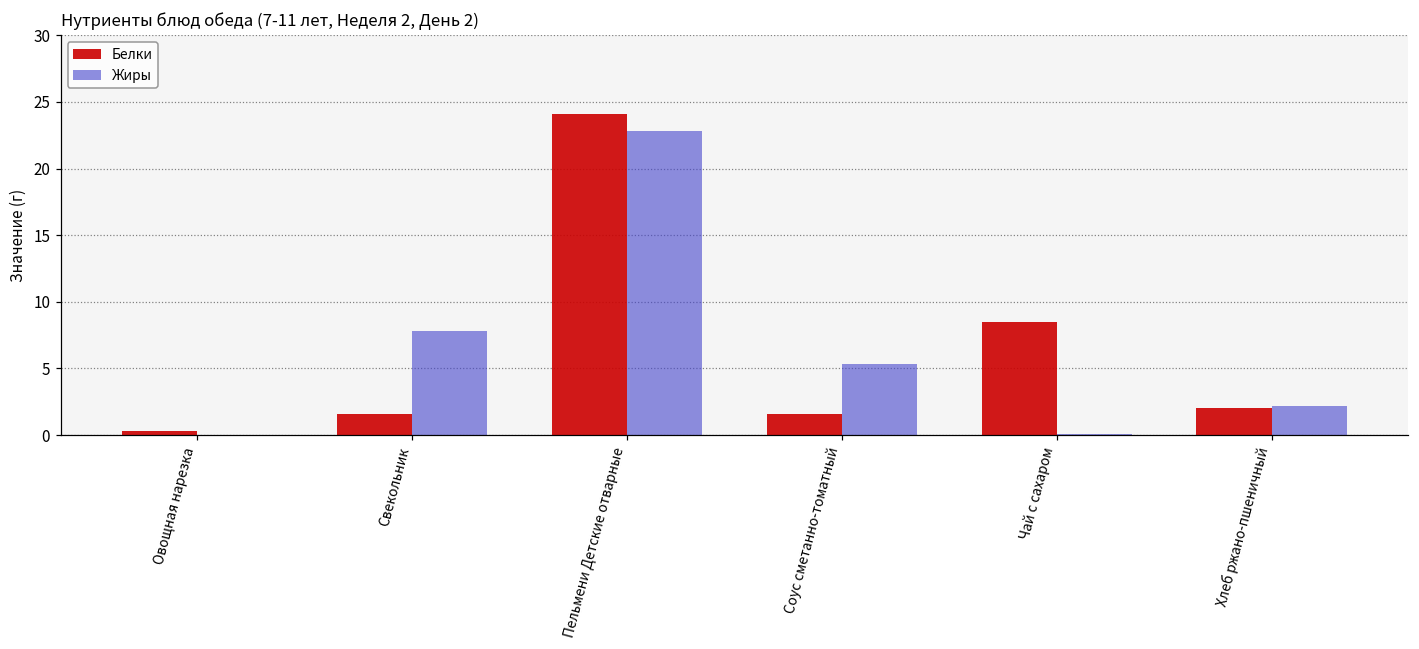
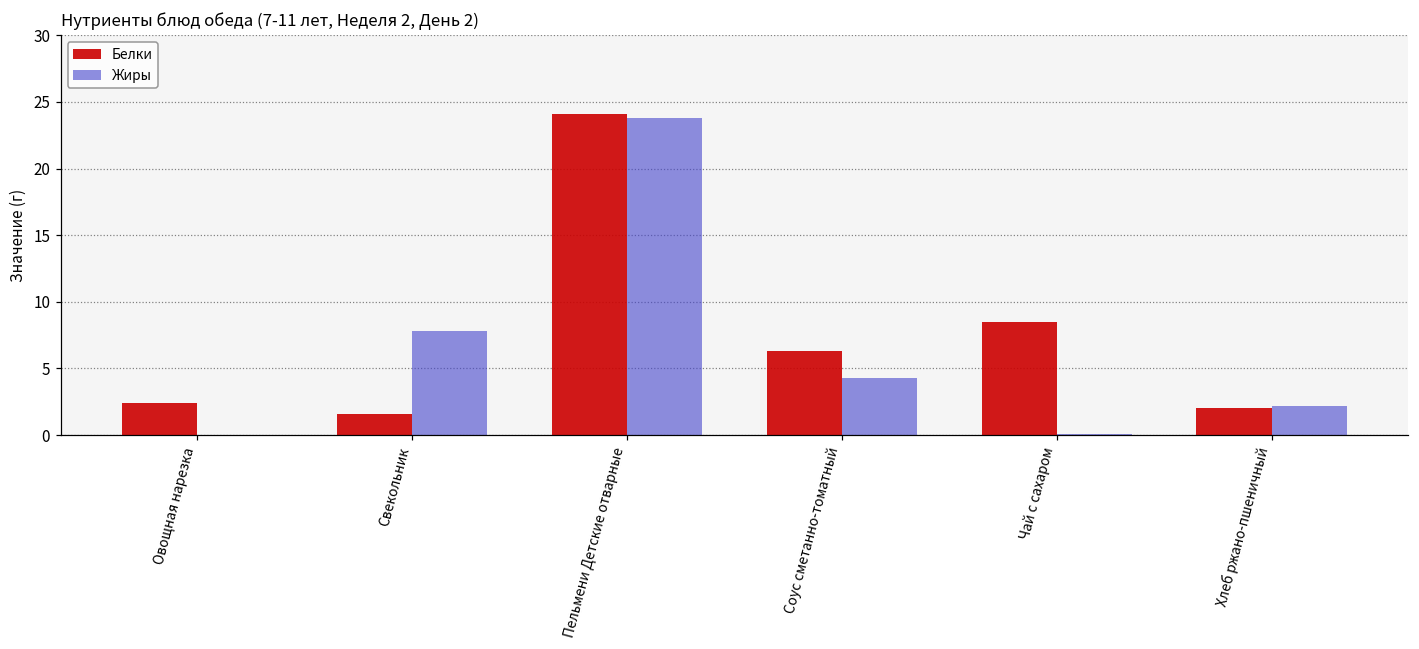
Белки, Овощная нарезка: 0.3 -> 2.4
Жиры, Пельмени Детские отварные: 22.8 -> 23.8
Белки, Соус сметанно-томатный: 1.6 -> 6.3
Жиры, Соус сметанно-томатный: 5.3 -> 4.3
